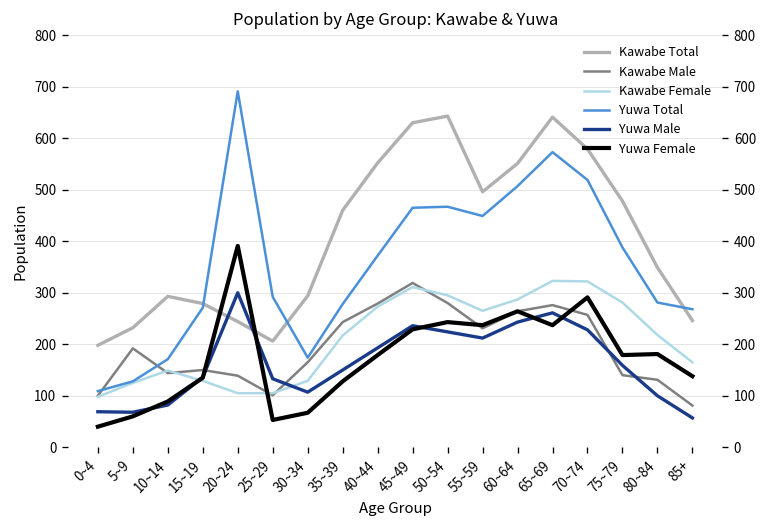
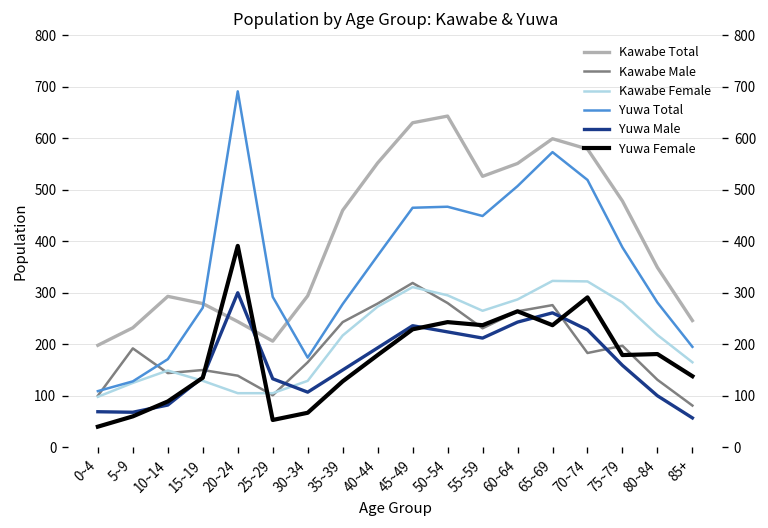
Kawabe Total, 55~59: 500 -> 530
Kawabe Total, 65~69: 640 -> 600
Kawabe Male, 70~74: 260 -> 180
Kawabe Male, 75~79: 140 -> 200
Yuwa Total, 85+: 270 -> 200
